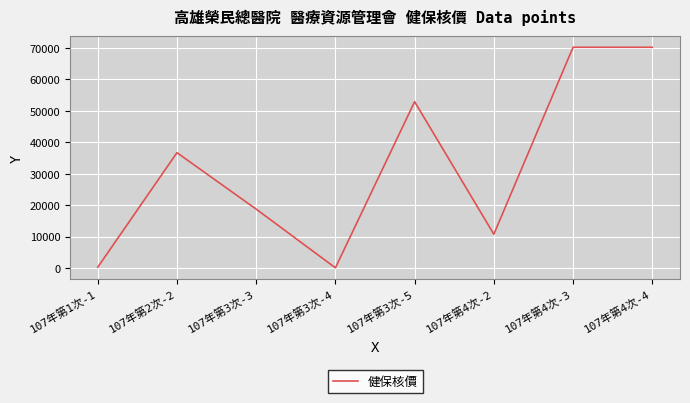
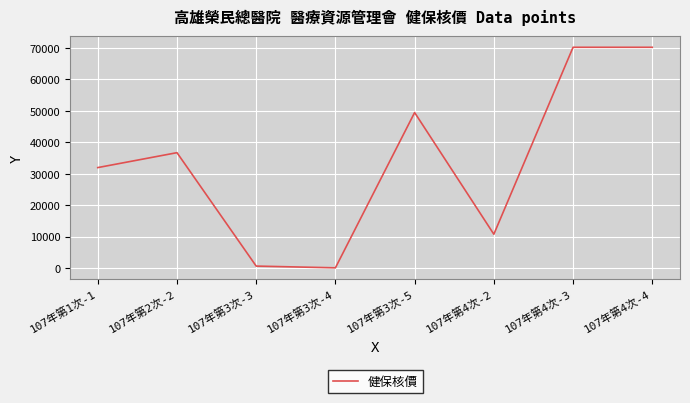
107年第1次-1: 0 -> 32000
107年第3次-3: 19000 -> 1000
107年第3次-5: 53000 -> 49000
